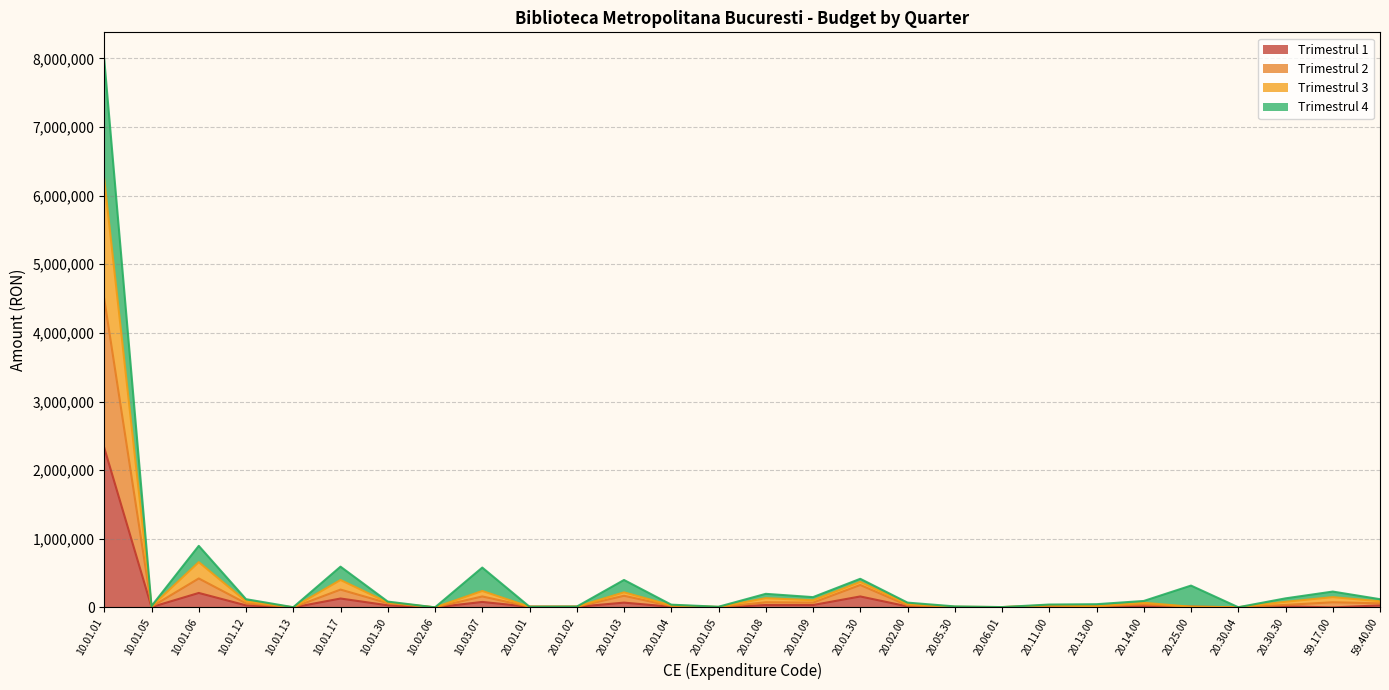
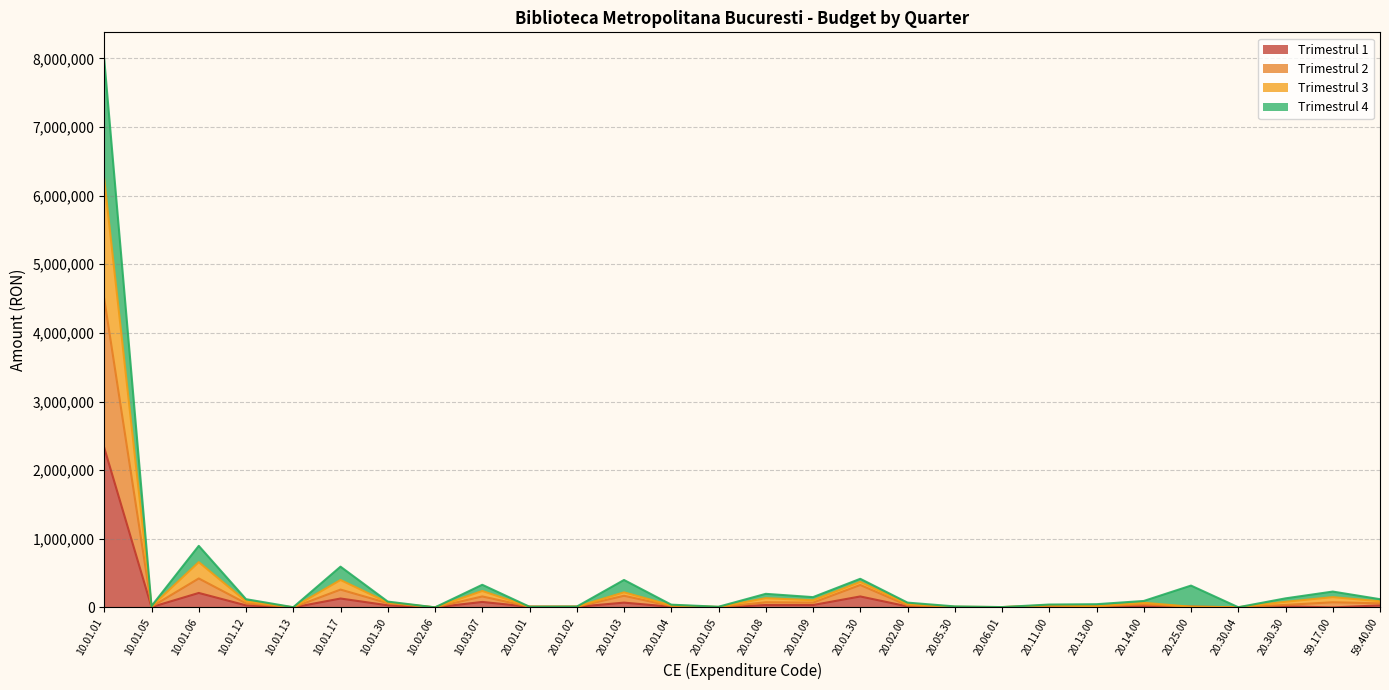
Trimestrul 4, 10.03.07: 300,000 -> 100,000
